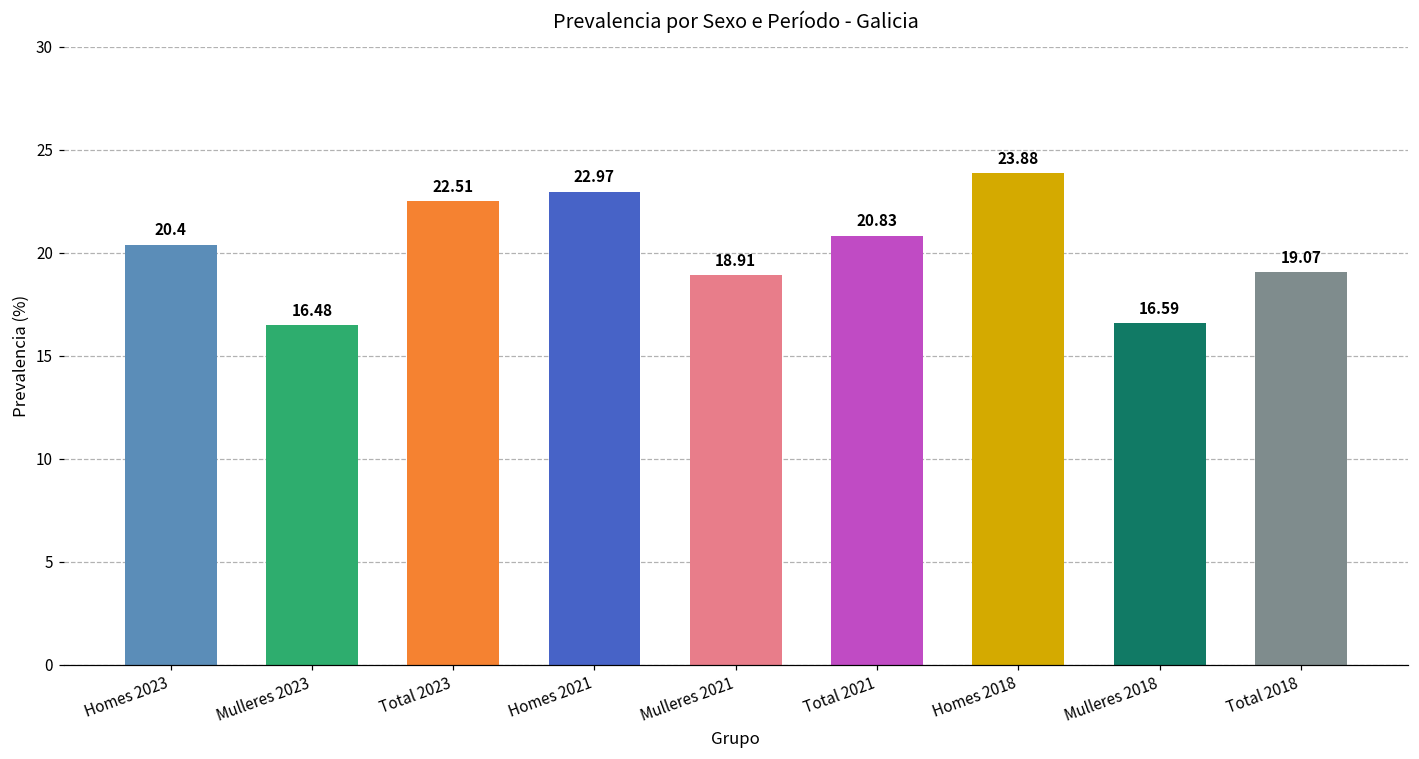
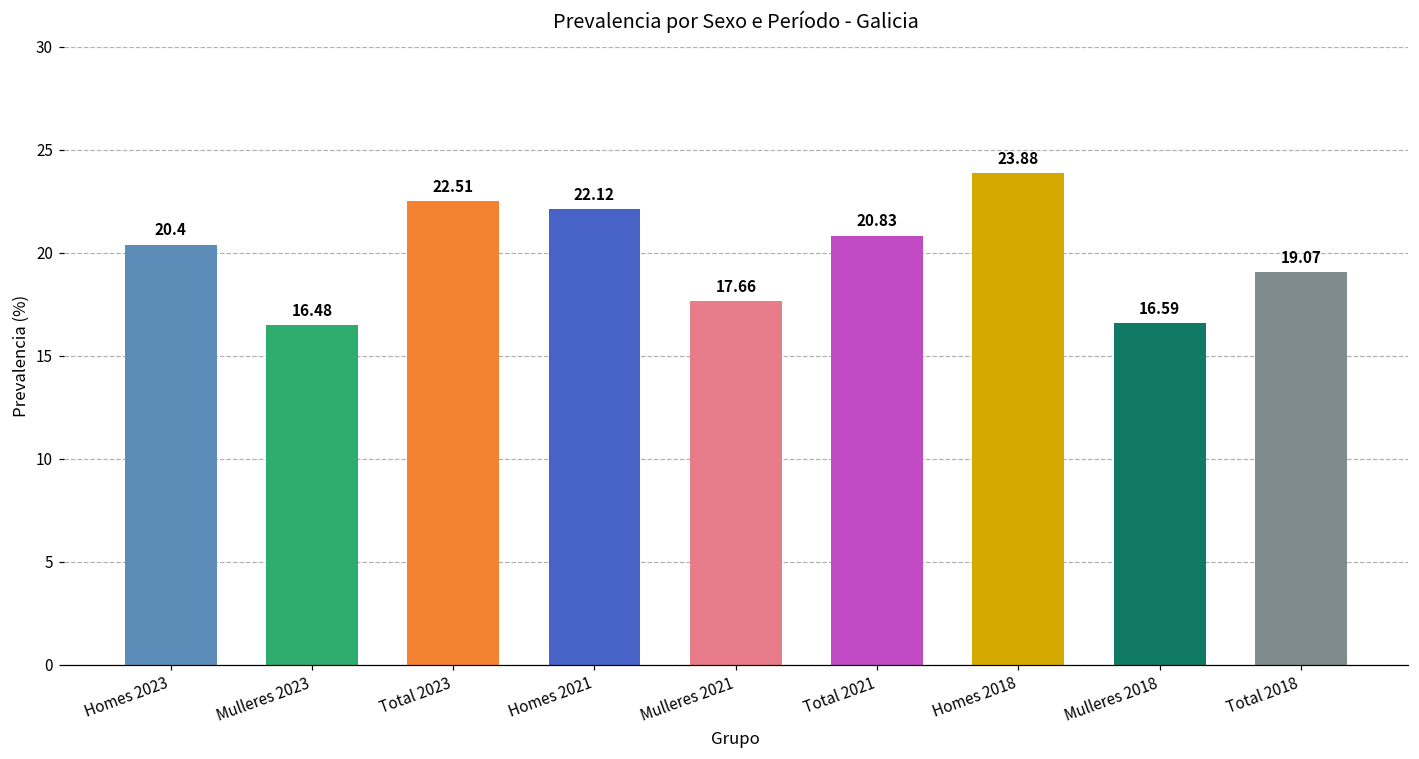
Homes 2021: 22.97 -> 22.12
Mulleres 2021: 18.91 -> 17.66
